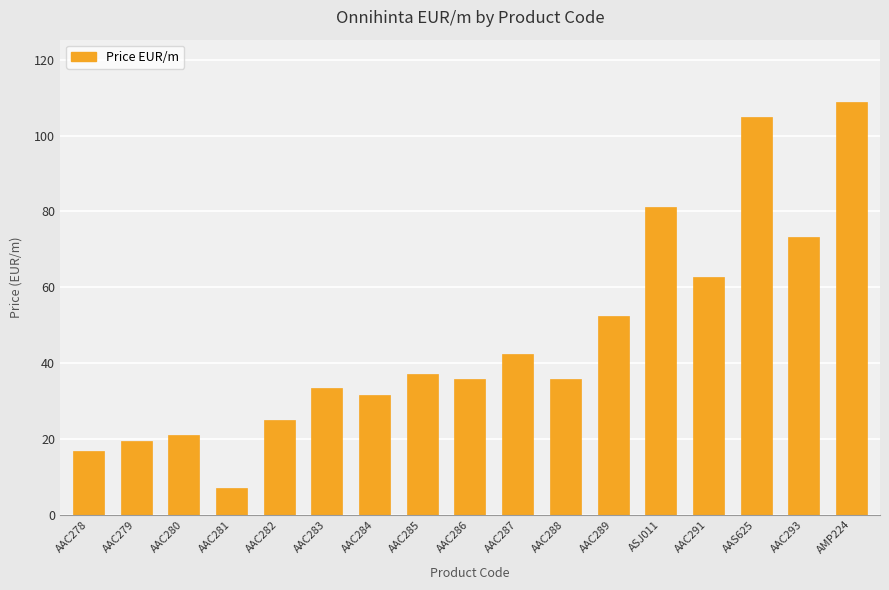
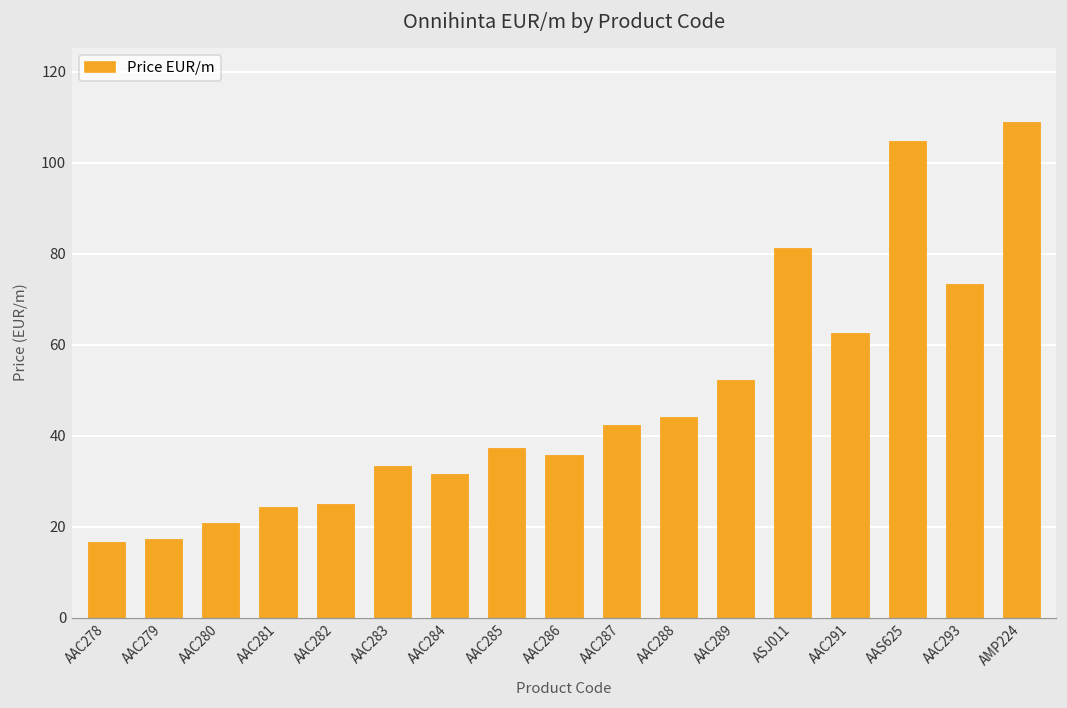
AAC279: 20 -> 17
AAC281: 7 -> 24
AAC288: 36 -> 44
